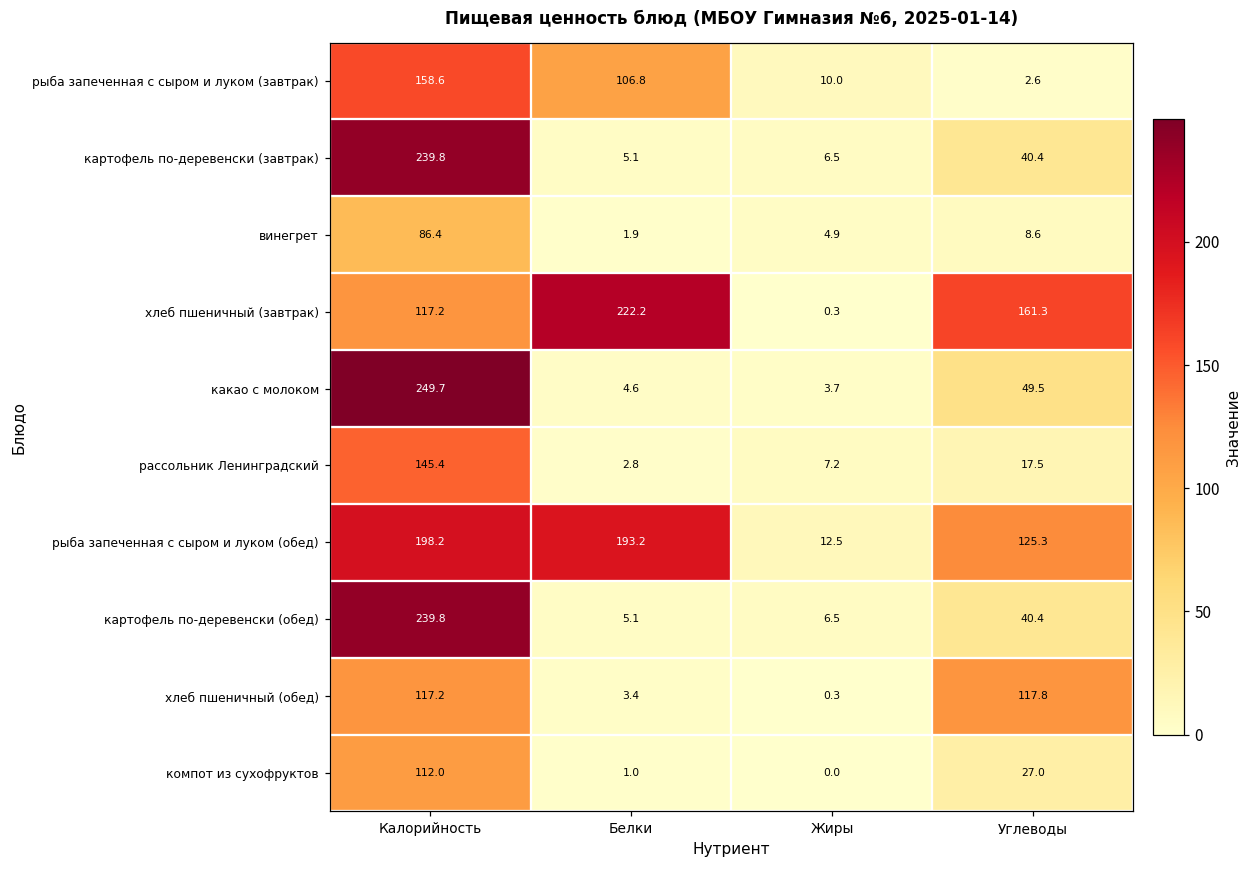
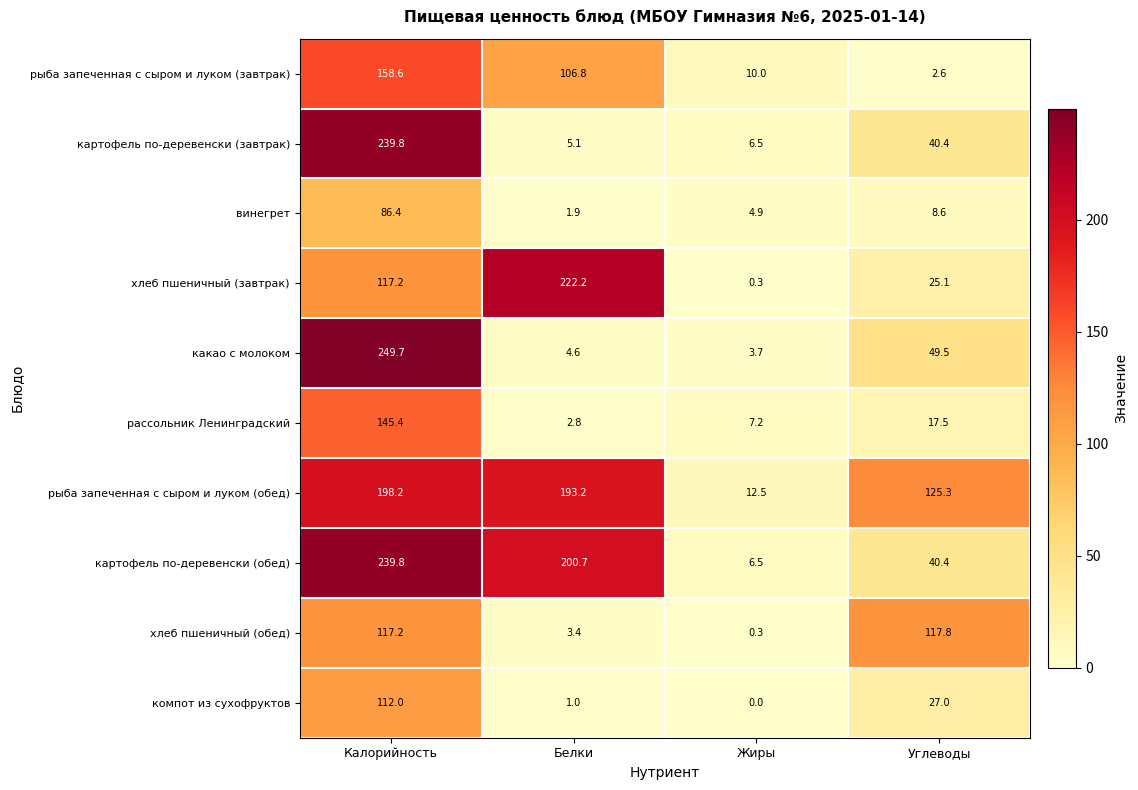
хлеб пшеничный (завтрак), Углеводы: 161.3 -> 25.1
картофель по-деревенски (обед), Белки: 5.1 -> 200.7
